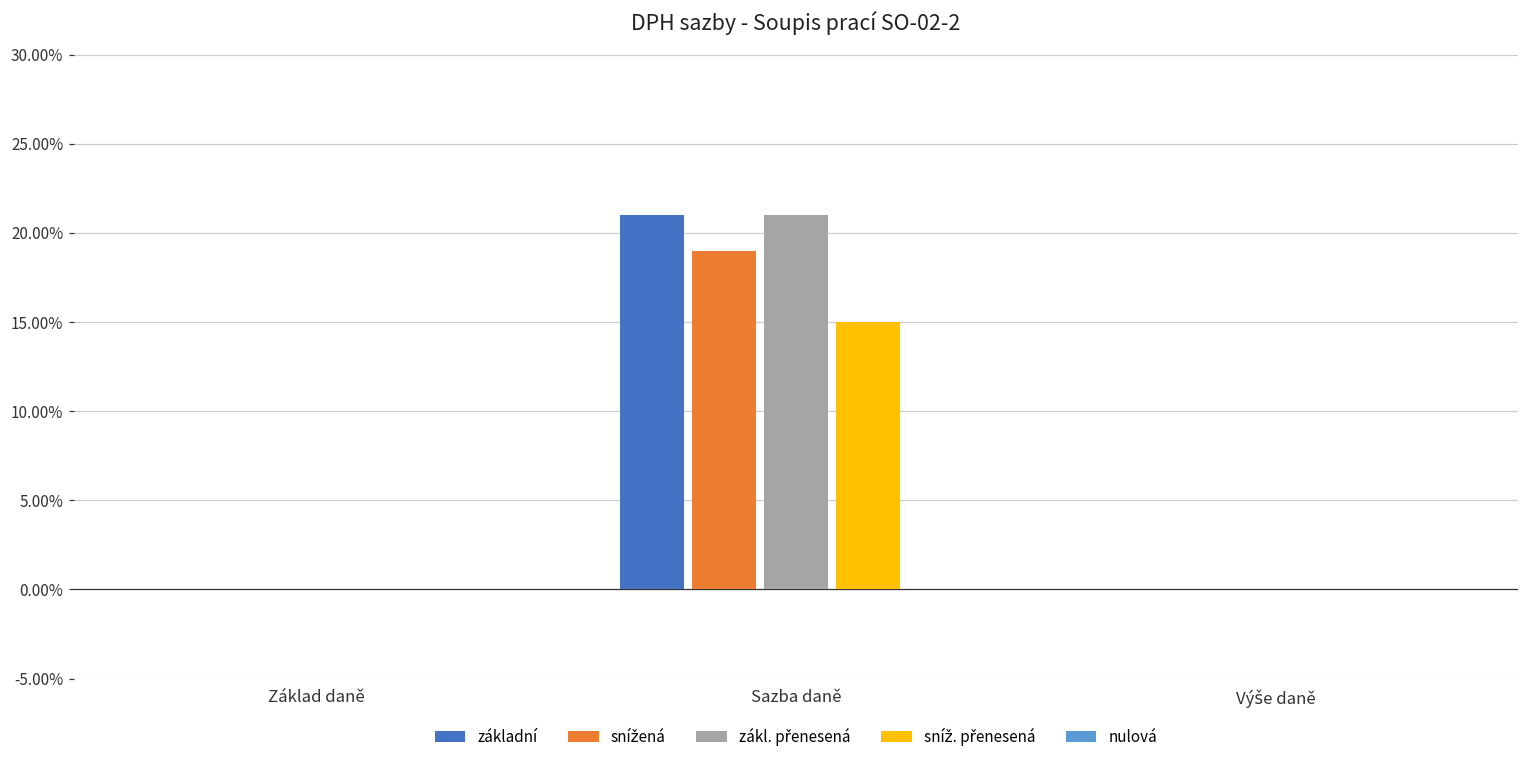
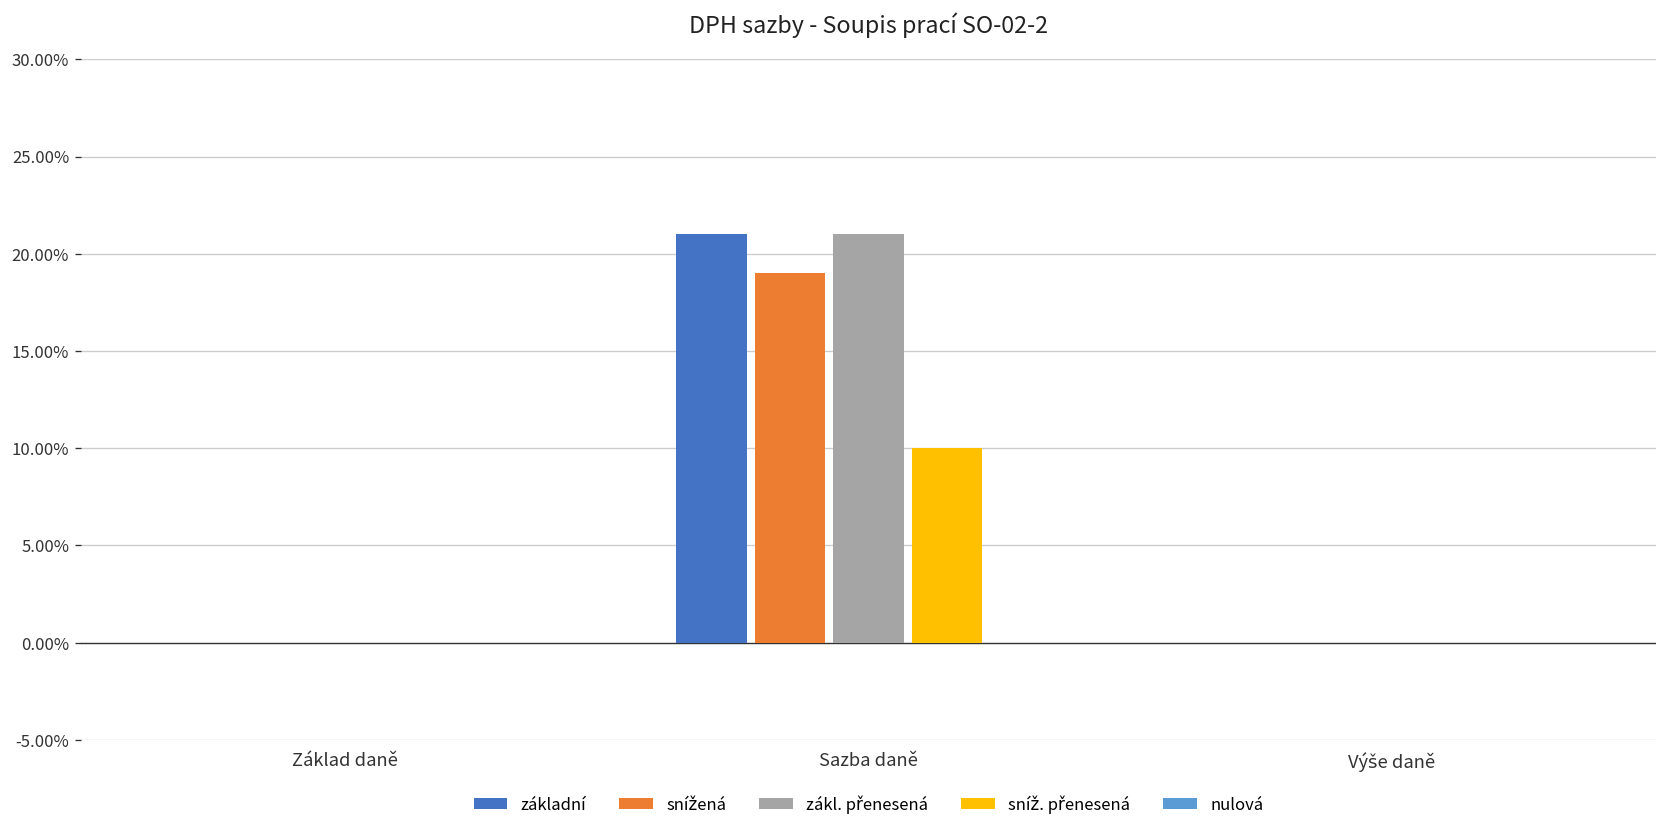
sníž. přenesená, Sazba daně: 15.0% -> 10.0%
